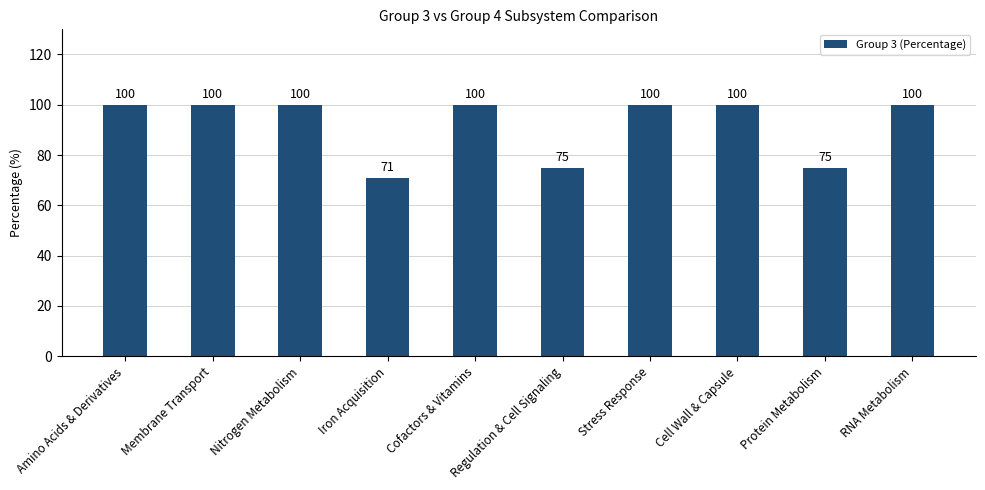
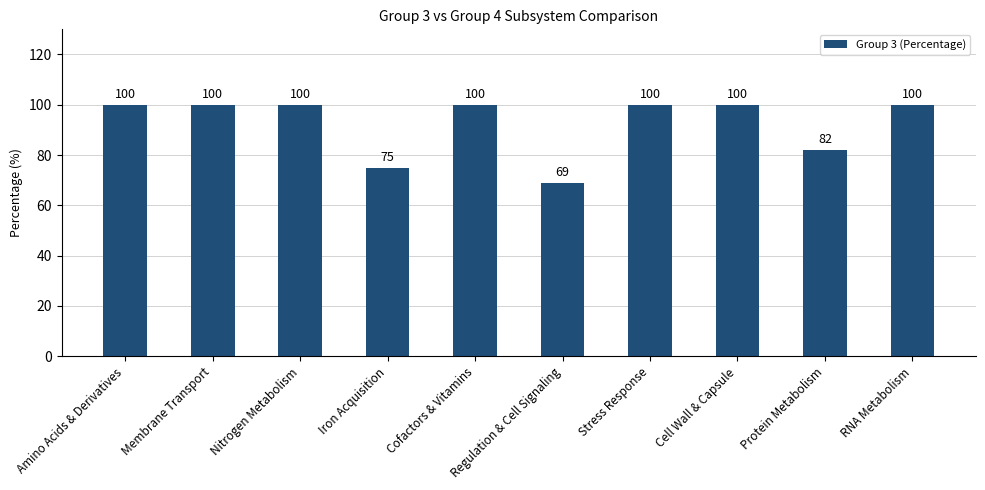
Iron Acquisition: 71 -> 75
Regulation & Cell Signaling: 75 -> 69
Protein Metabolism: 75 -> 82
